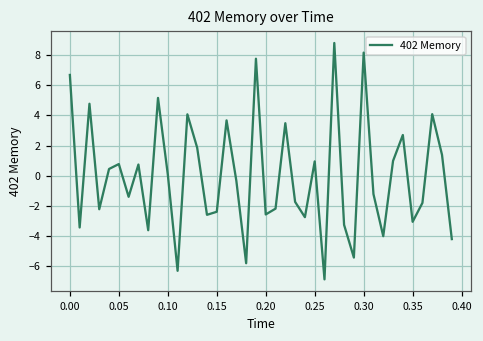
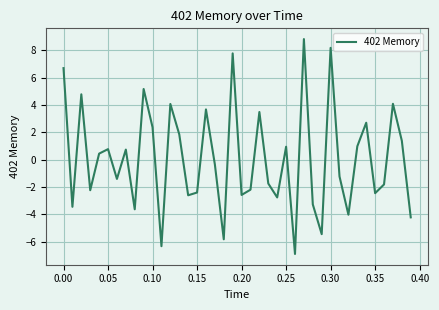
0.10: 0.1 -> 2.4
0.35: -3.1 -> -2.5
